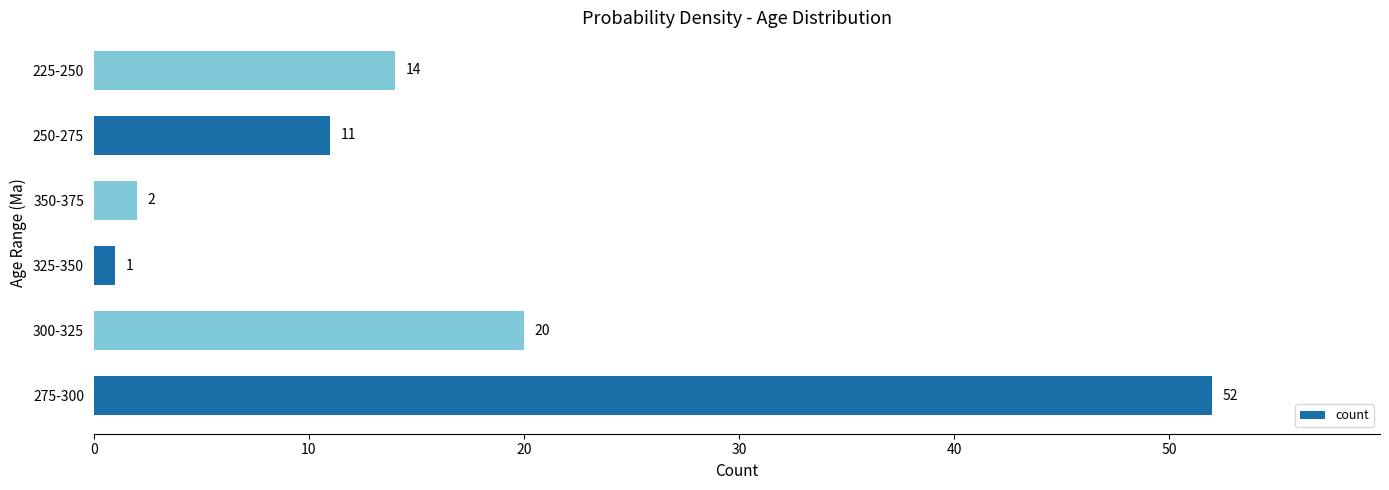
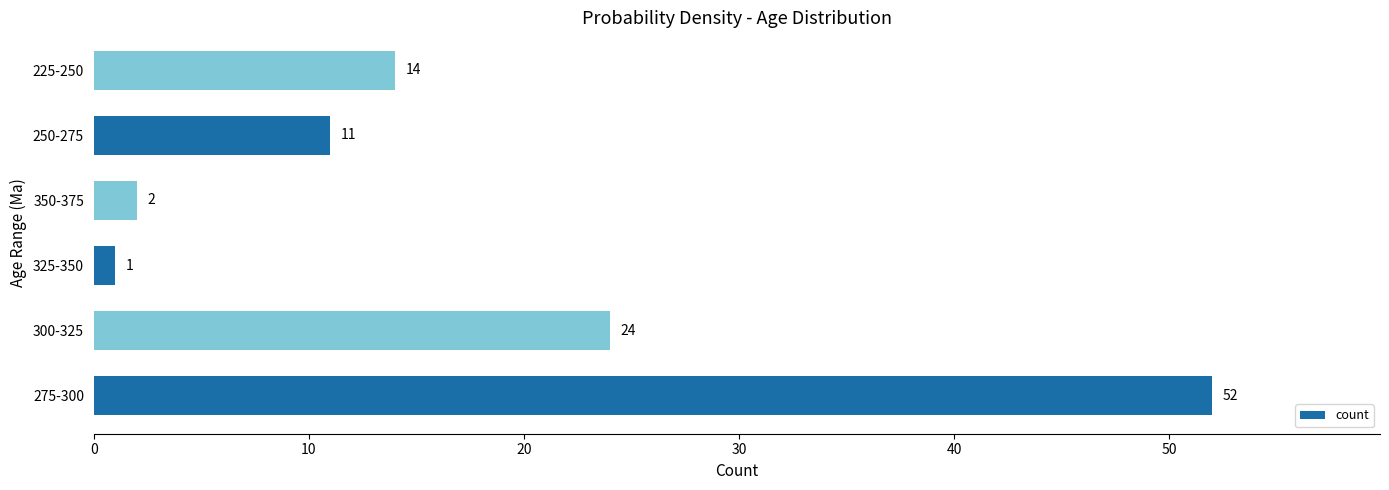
300-325: 20 -> 24
